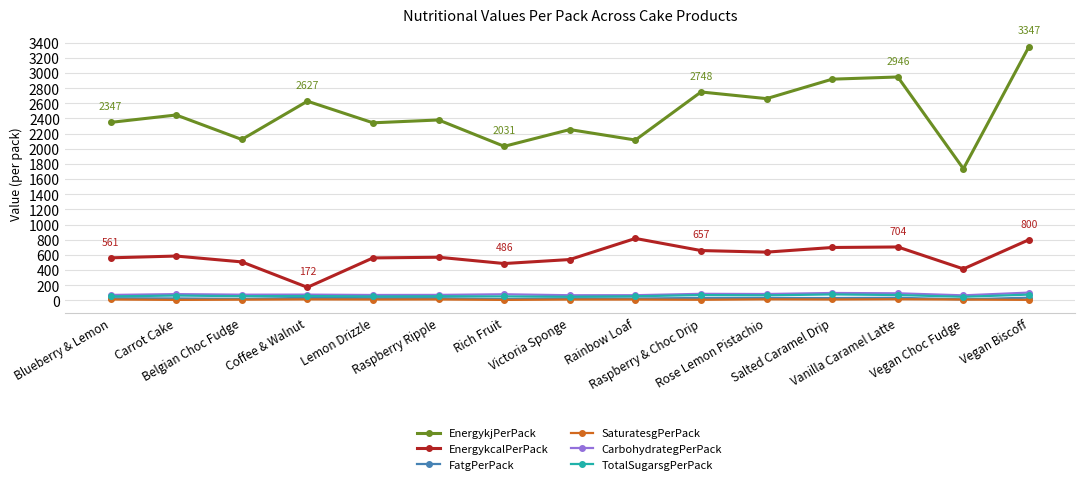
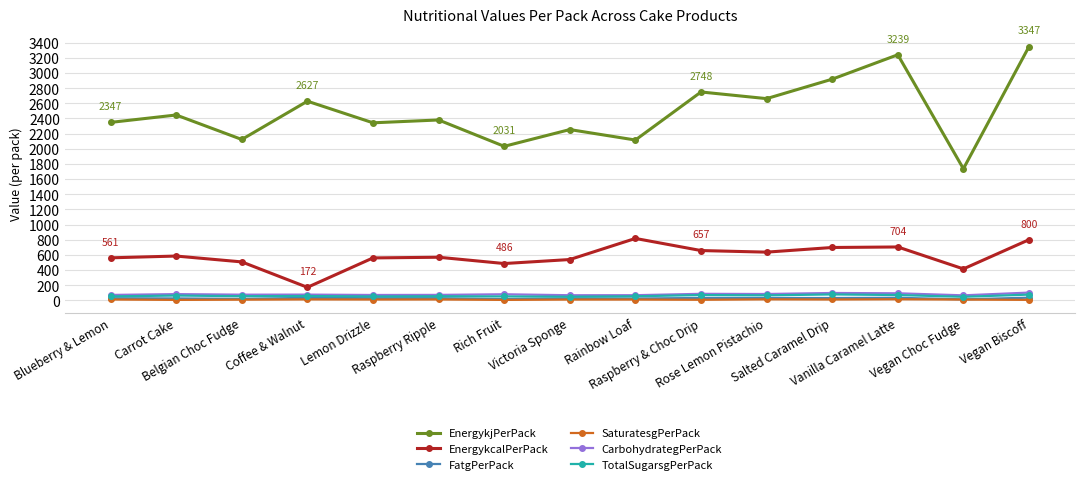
EnergykjPerPack, Vanilla Caramel Latte: 2946 -> 3239
